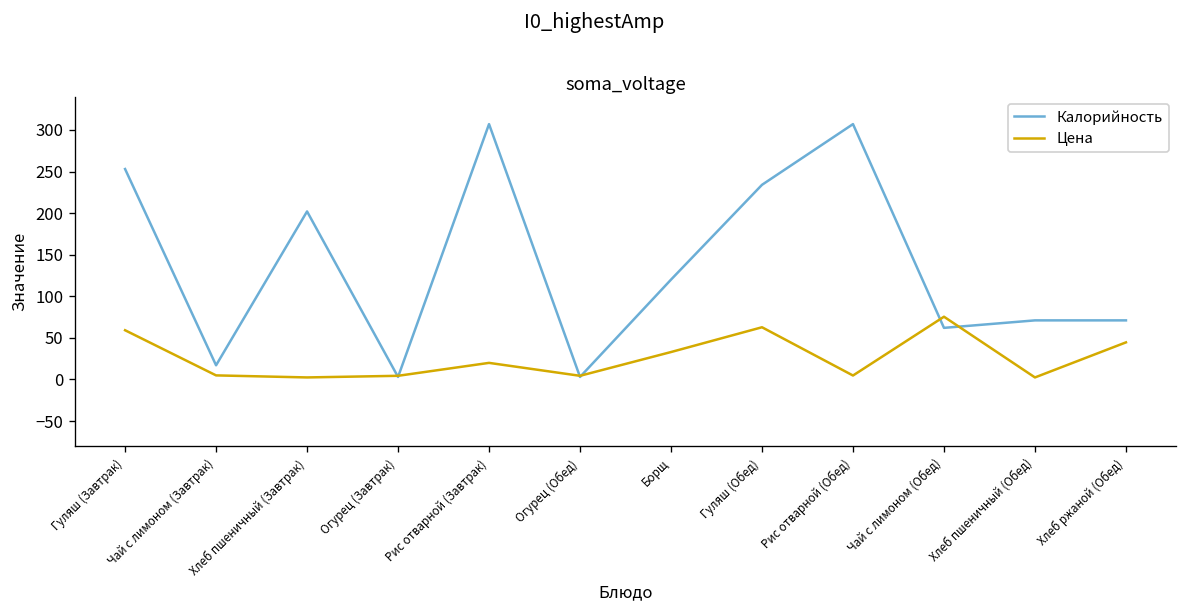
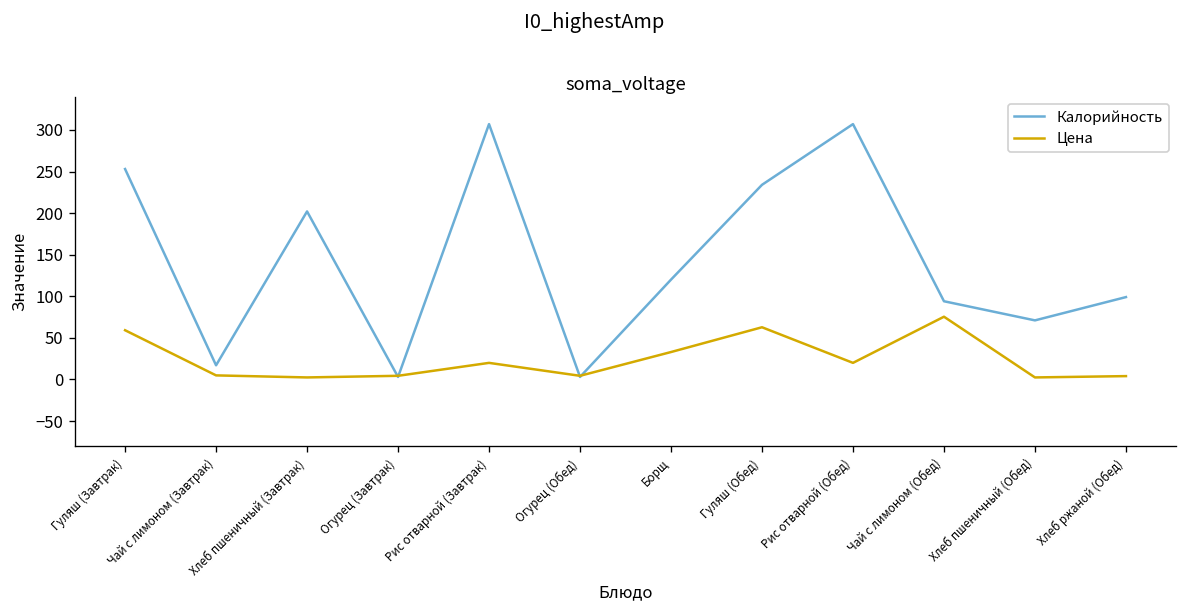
Цена, Рис отварной (Обед): 0 -> 20
Калорийность, Чай с лимоном (Обед): 60 -> 90
Калорийность, Хлеб ржаной (Обед): 70 -> 100
Цена, Хлеб ржаной (Обед): 40 -> 0
